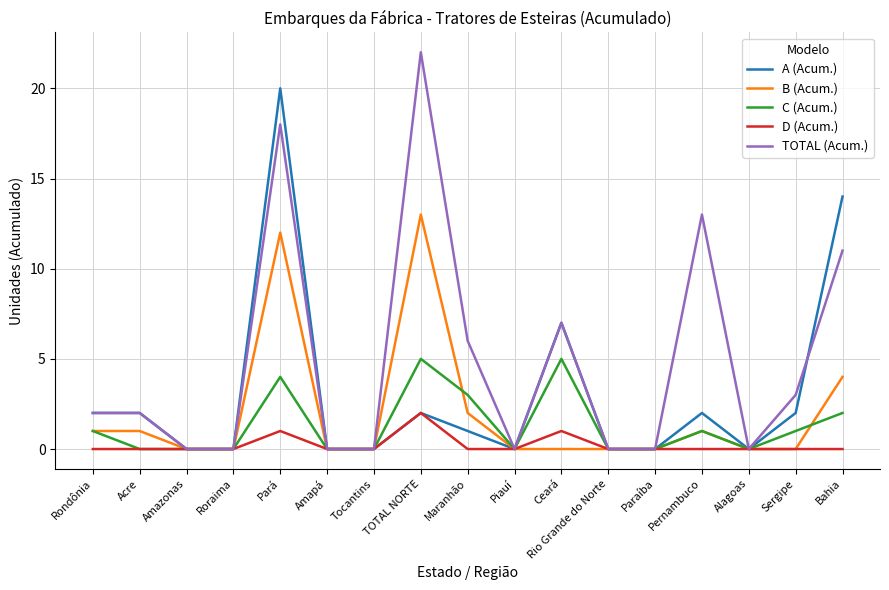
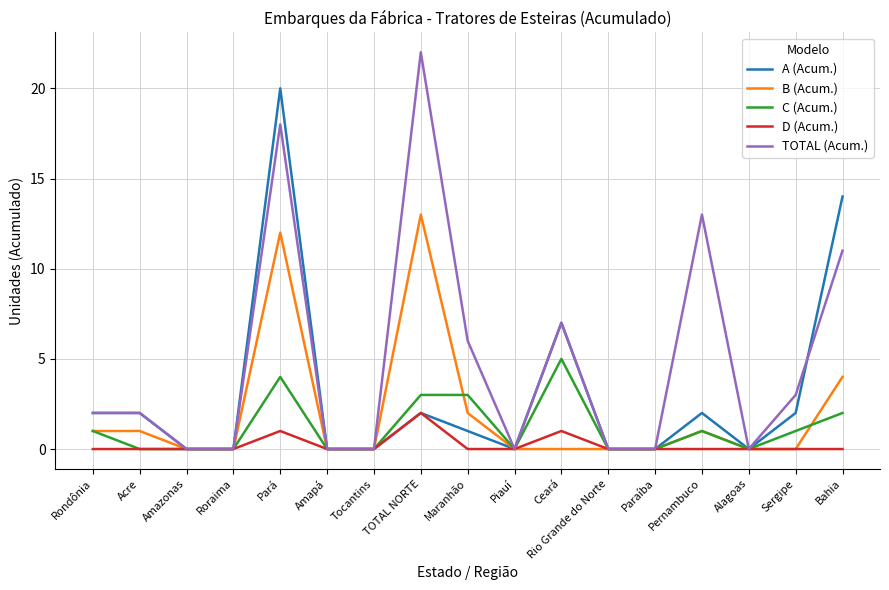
C (Acum.), TOTAL NORTE: 5 -> 3
